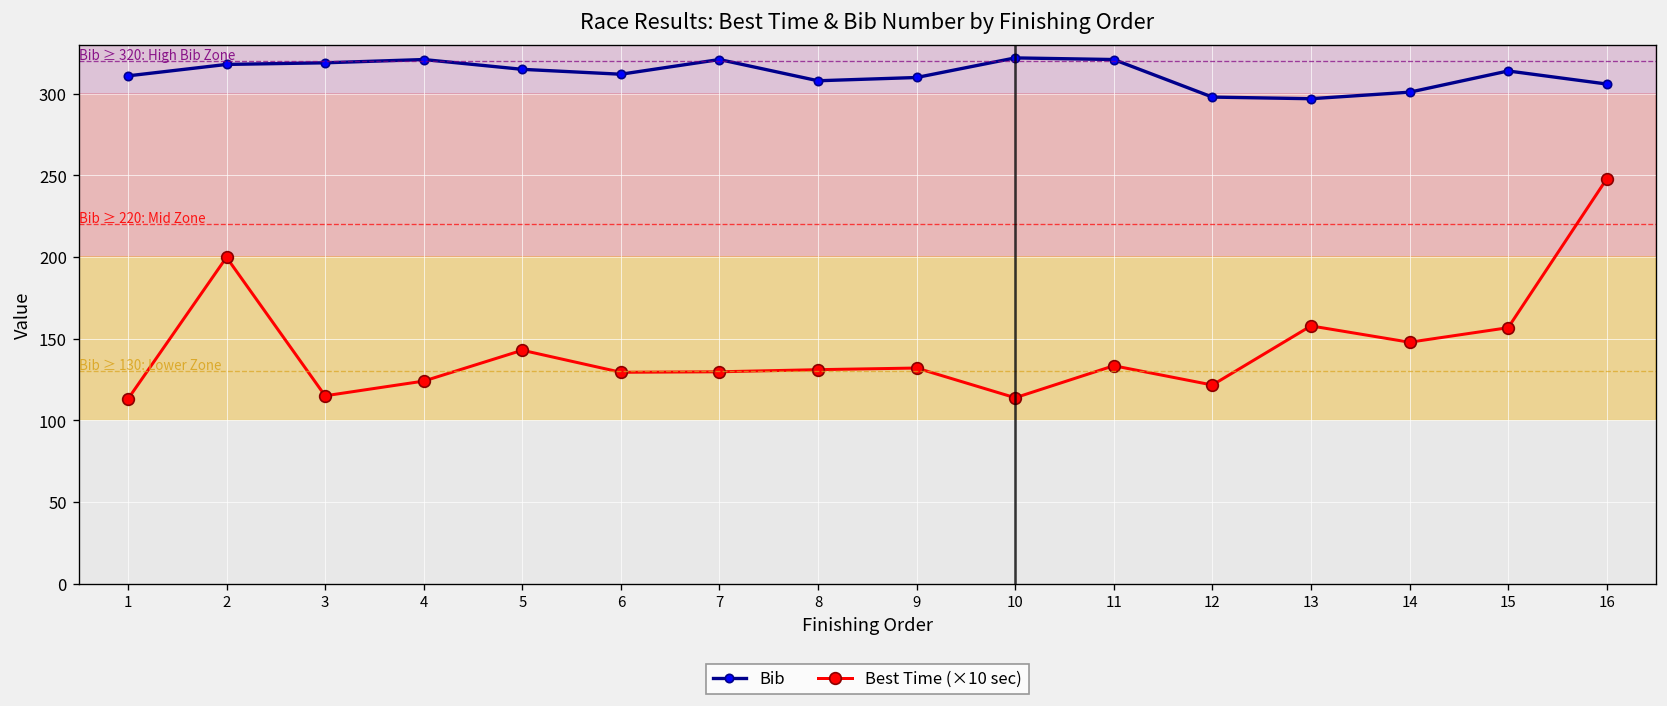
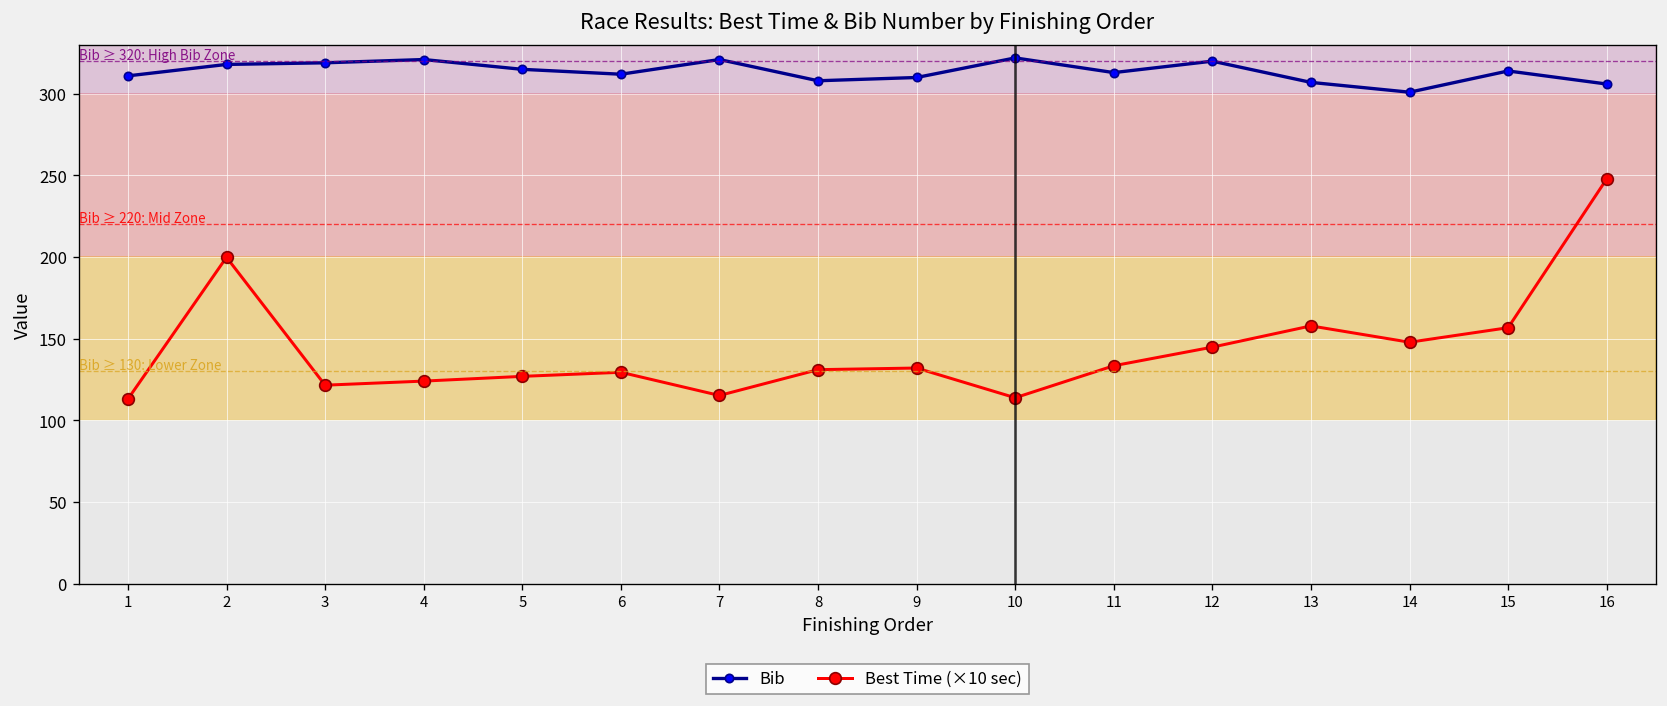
Best Time (×10 sec), 3: 115 -> 122
Best Time (×10 sec), 5: 143 -> 127
Best Time (×10 sec), 7: 130 -> 115
Bib, 11: 321 -> 313
Bib, 12: 298 -> 320
Best Time (×10 sec), 12: 122 -> 145
Bib, 13: 297 -> 307
